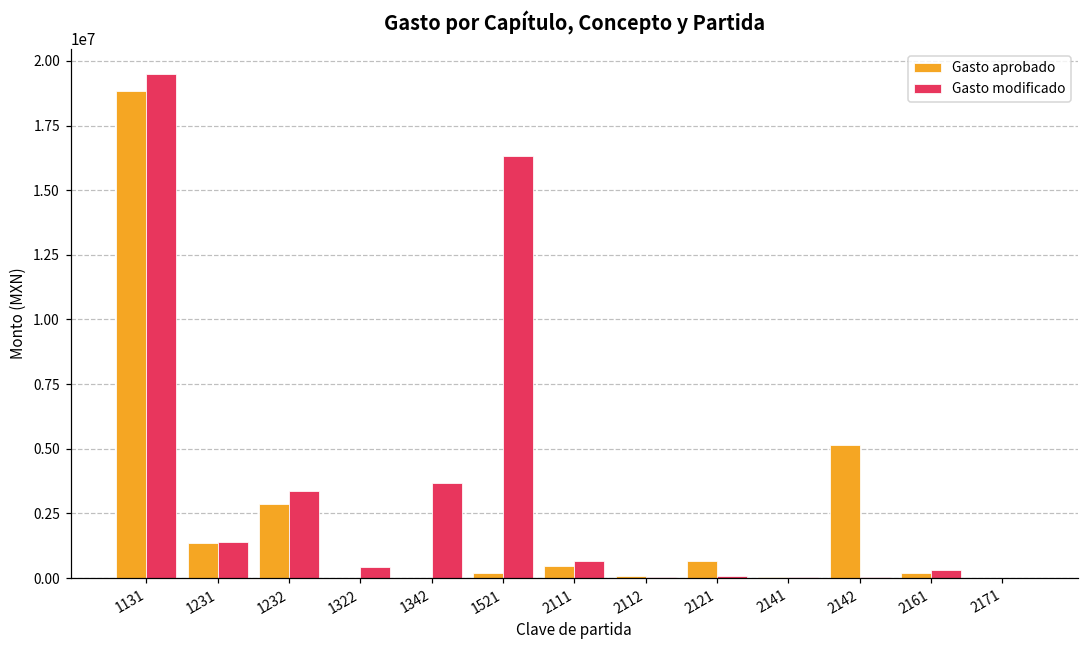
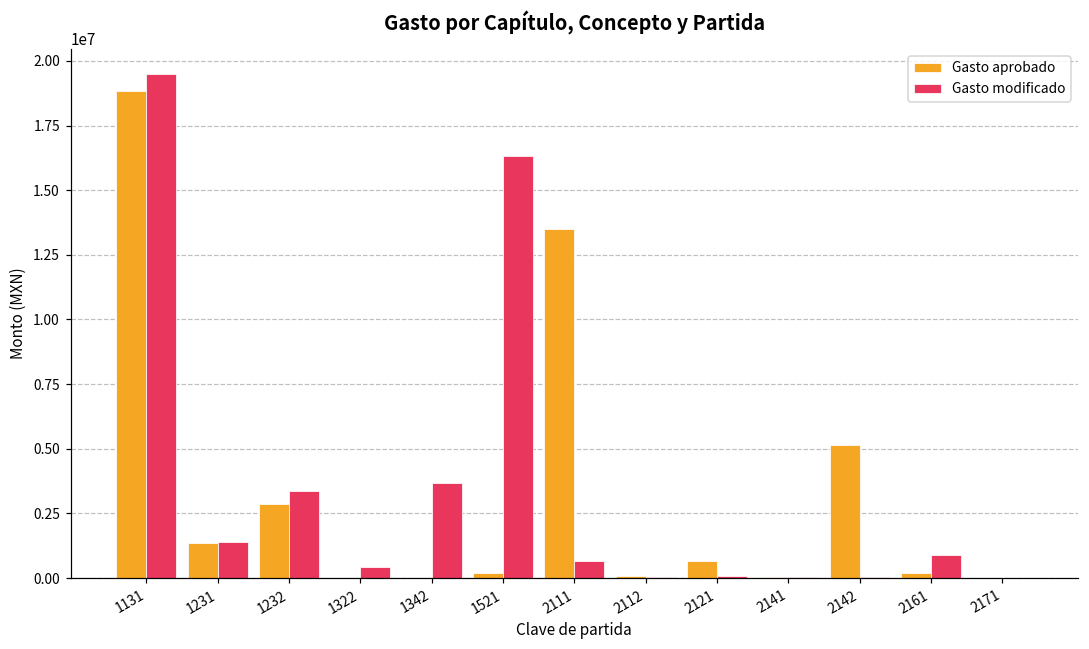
Gasto aprobado, 2111: 500000 -> 13500000
Gasto modificado, 2161: 300000 -> 900000
